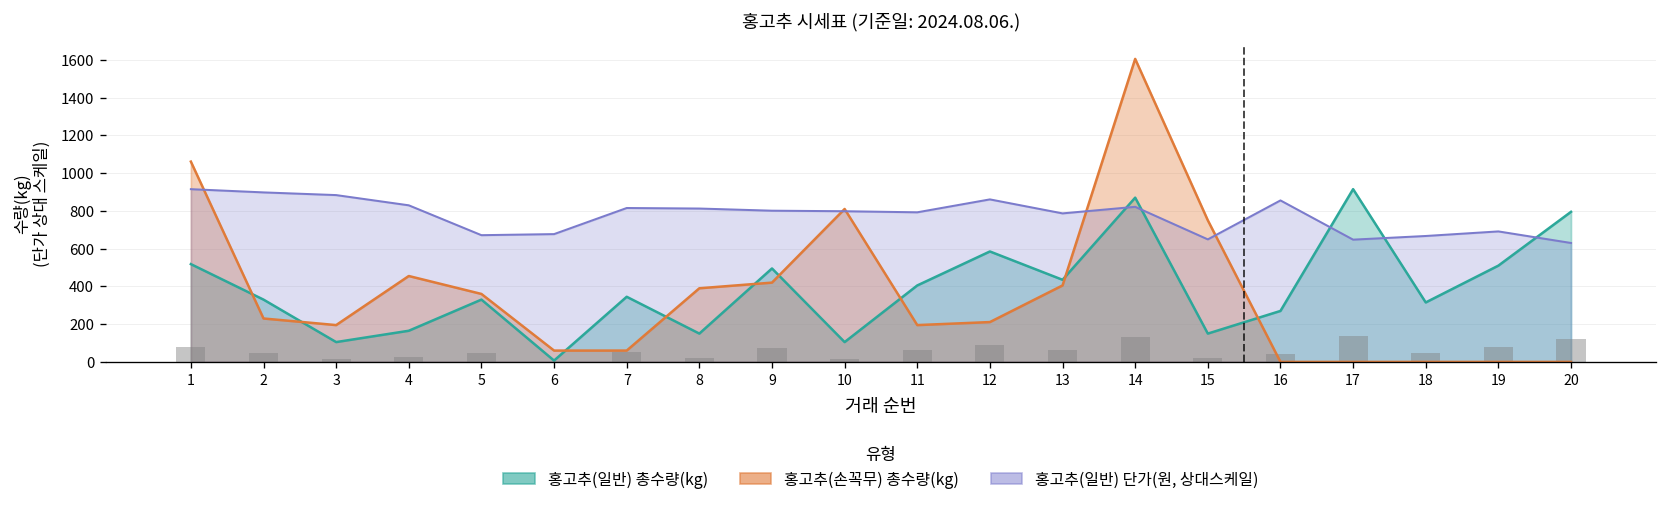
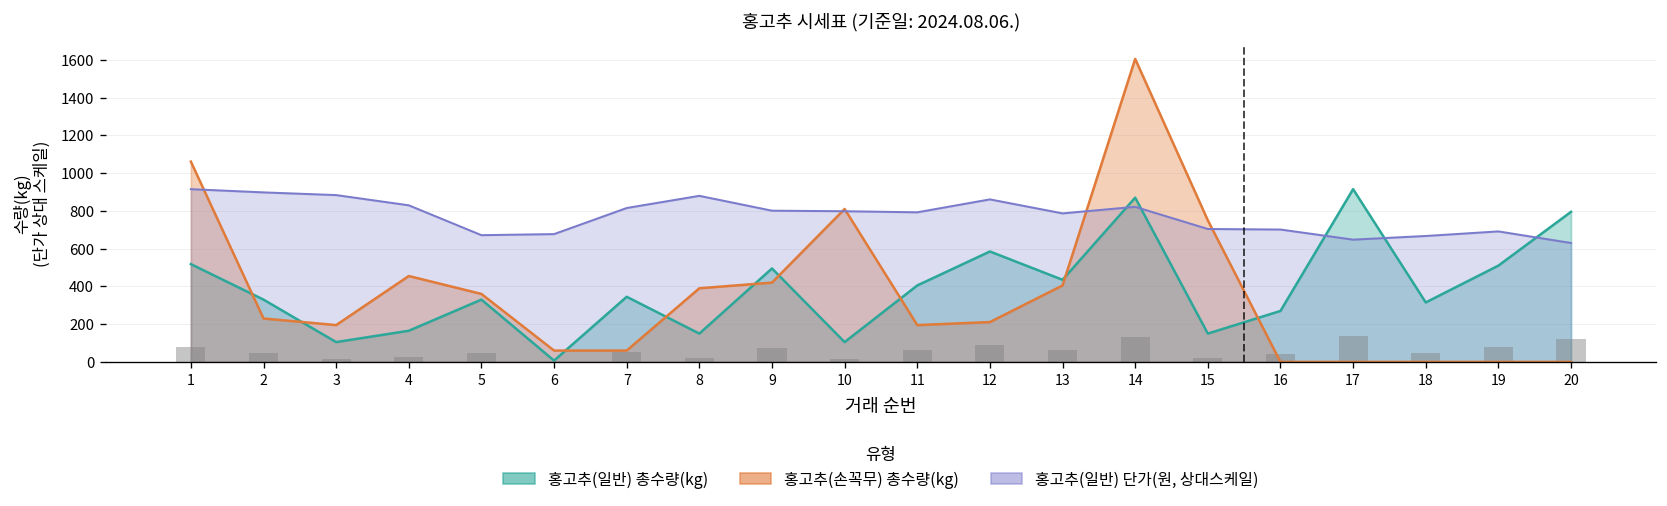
홍고추(일반) 단가(원, 상대스케일), 8: 810 -> 880
홍고추(일반) 단가(원, 상대스케일), 15: 650 -> 700
홍고추(일반) 단가(원, 상대스케일), 16: 860 -> 700
